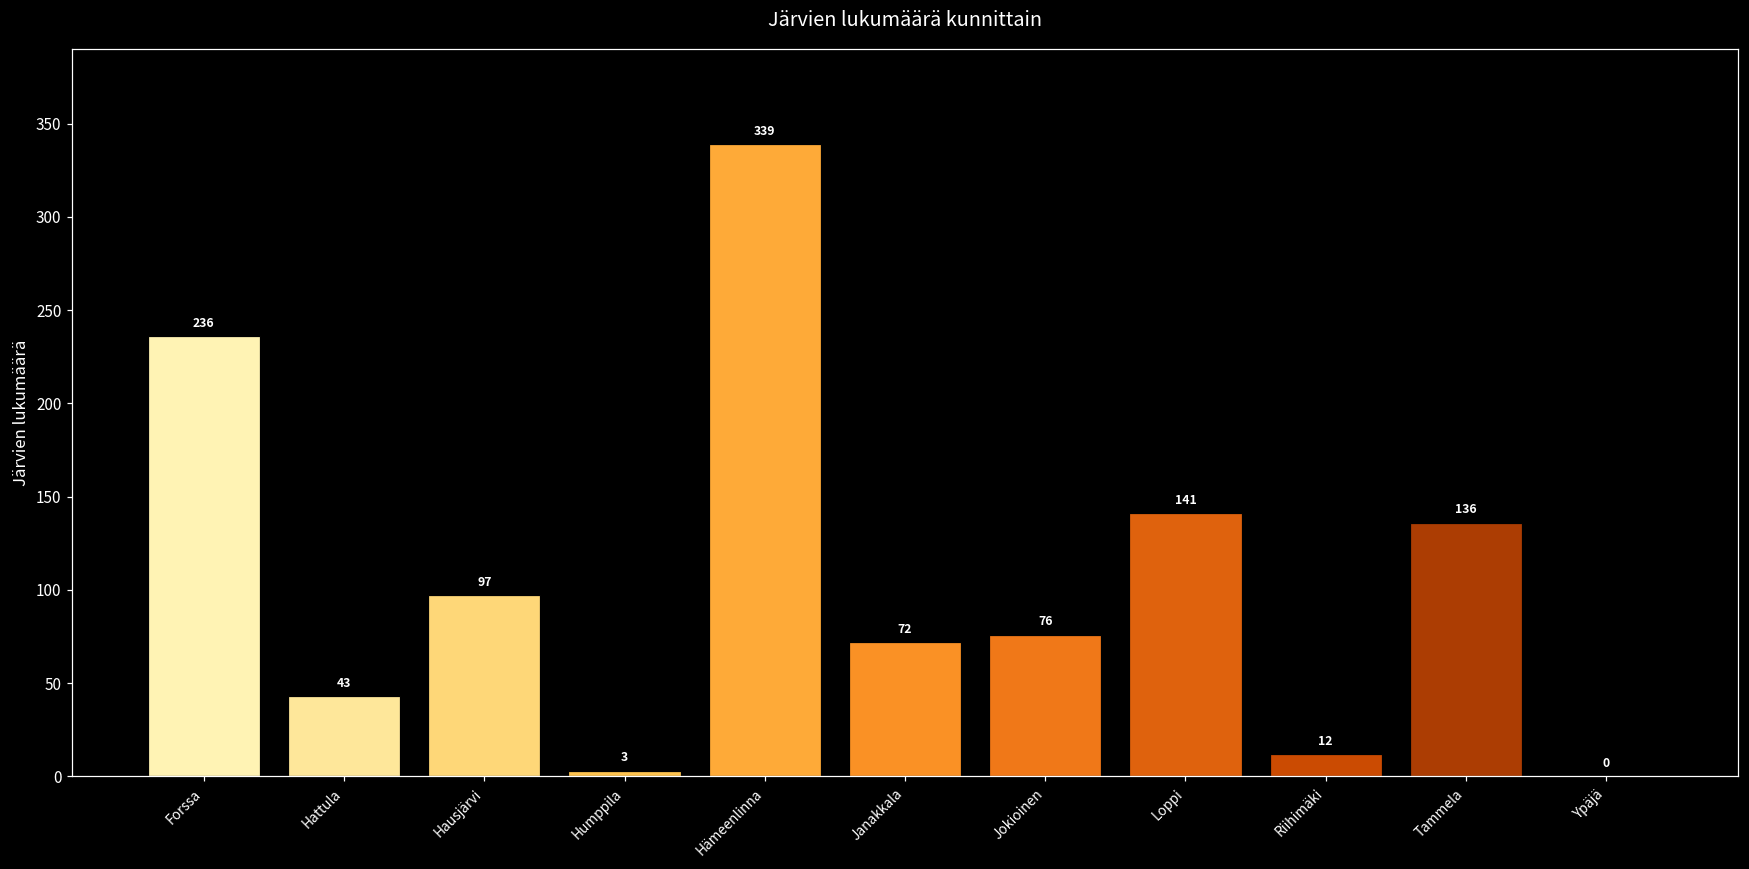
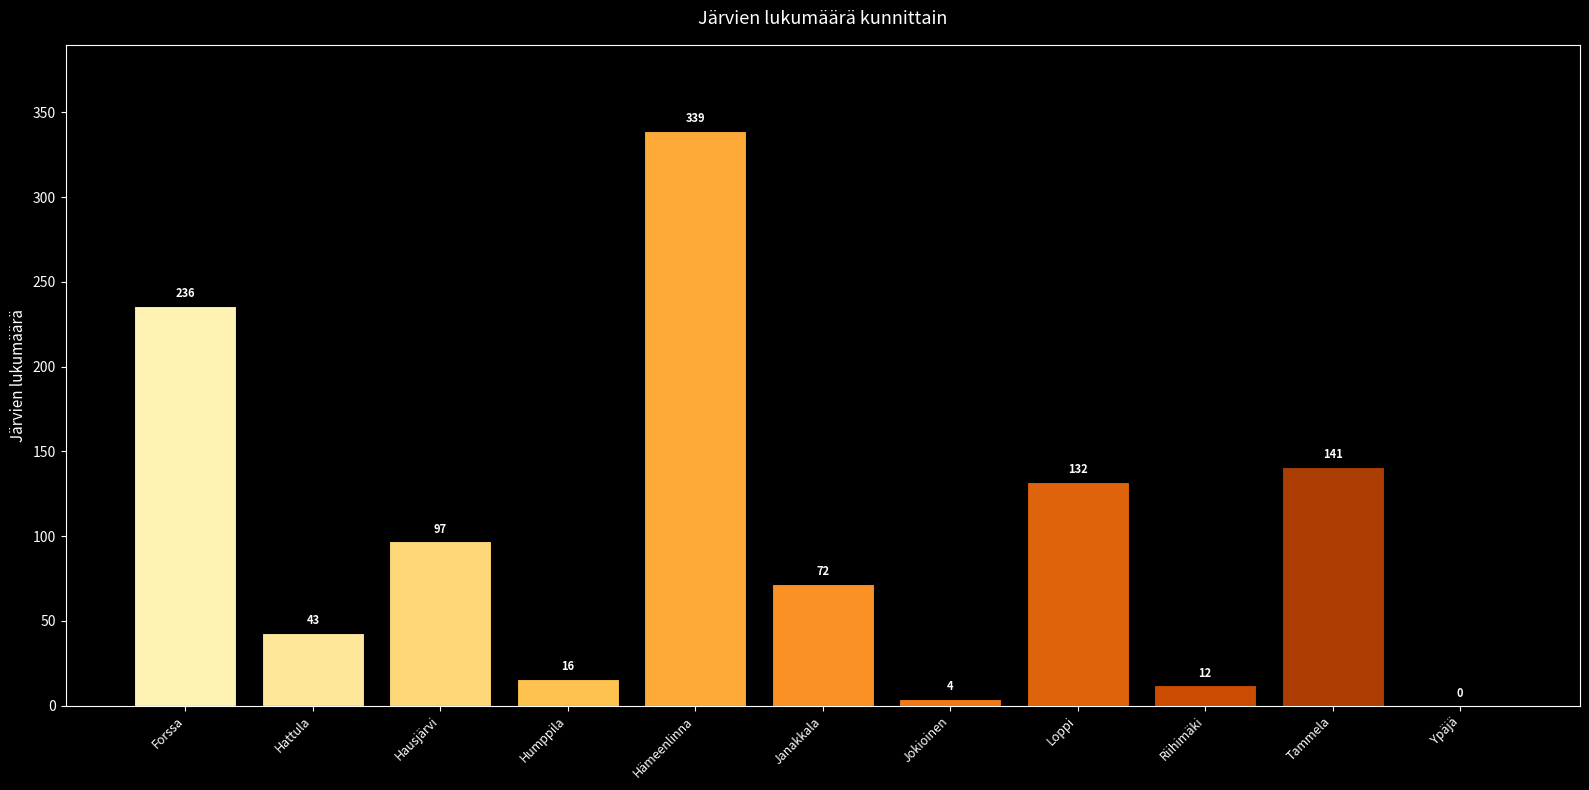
Humppila: 3 -> 16
Jokioinen: 76 -> 4
Loppi: 141 -> 132
Tammela: 136 -> 141
